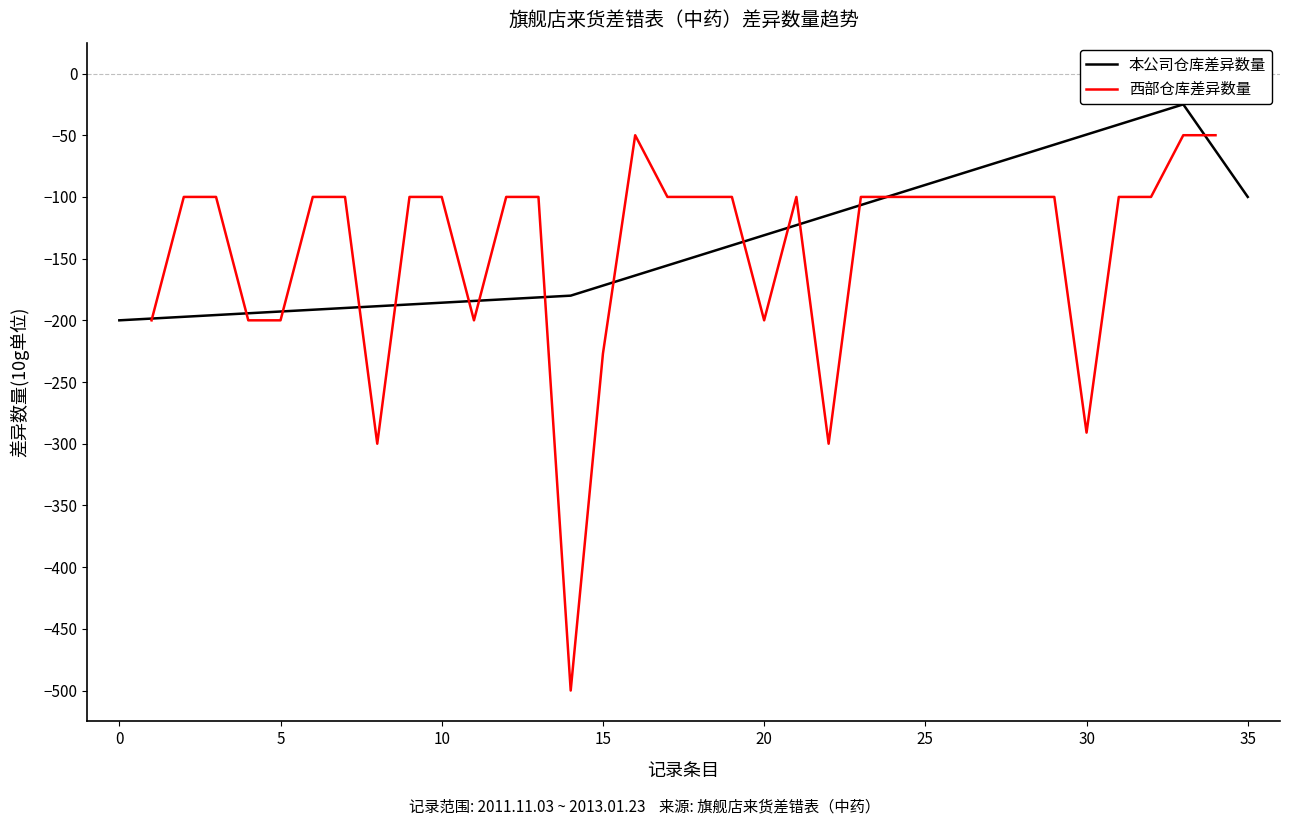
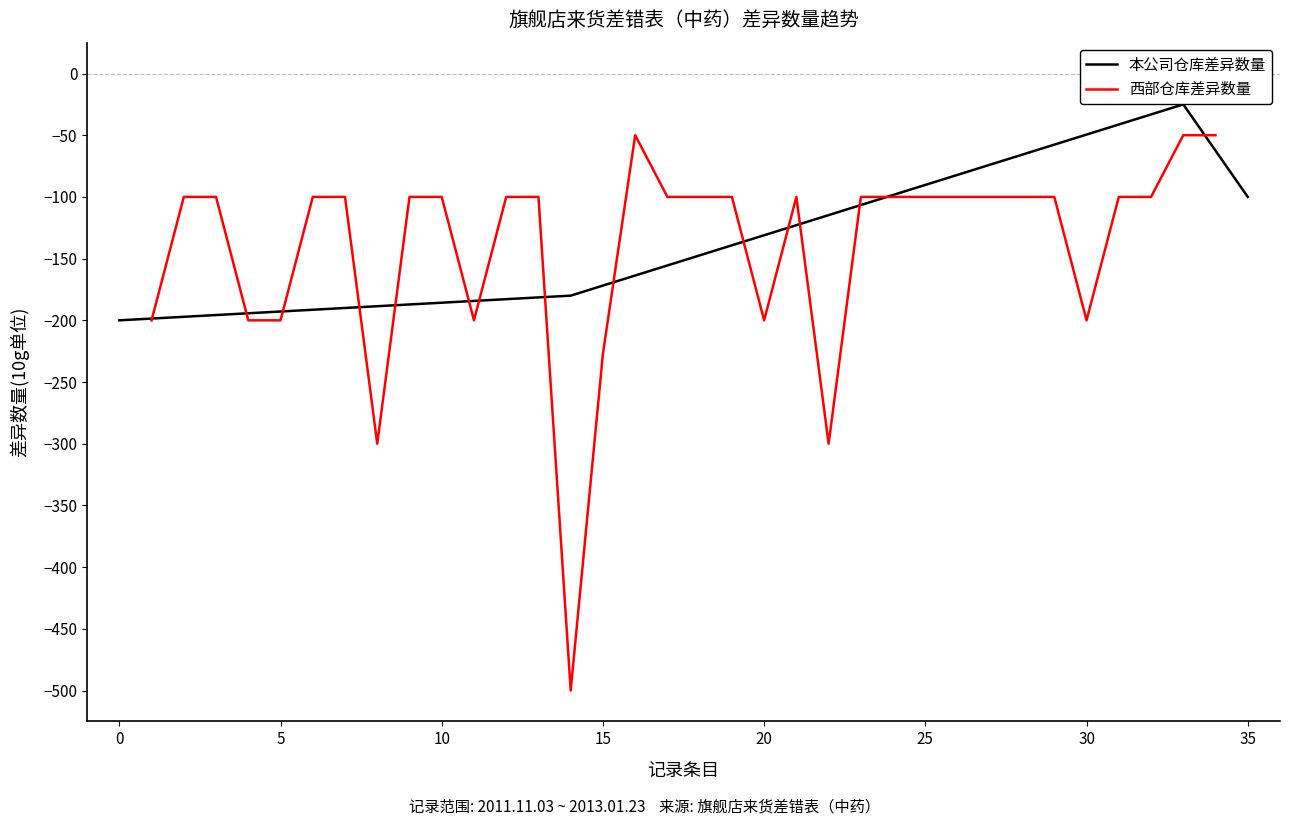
西部仓库差异数量, 30: -291 -> -200
